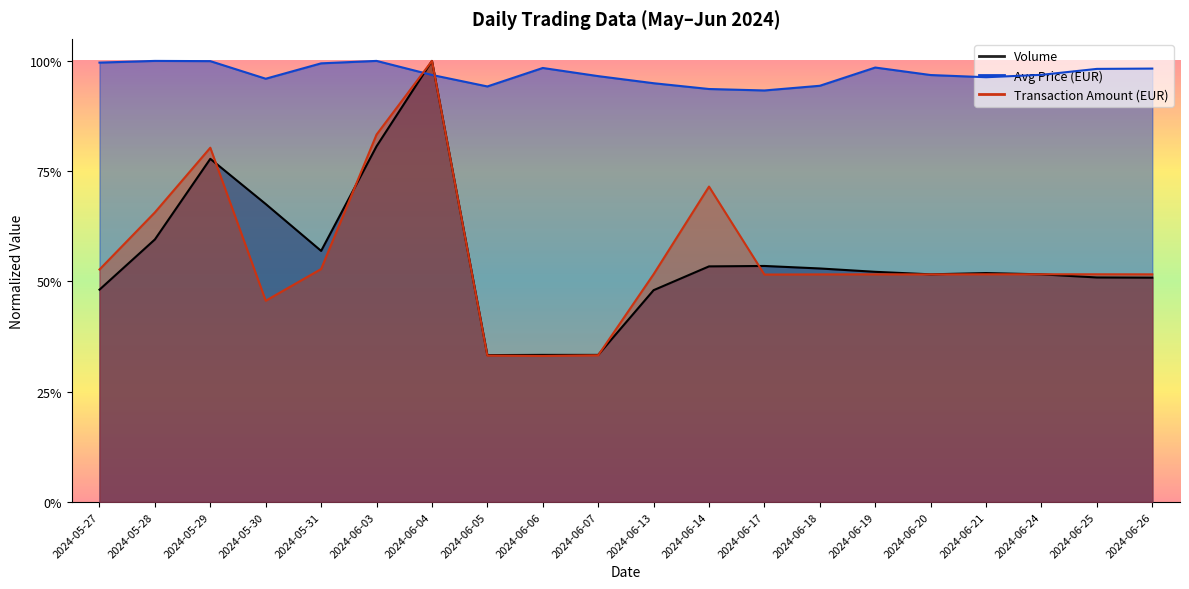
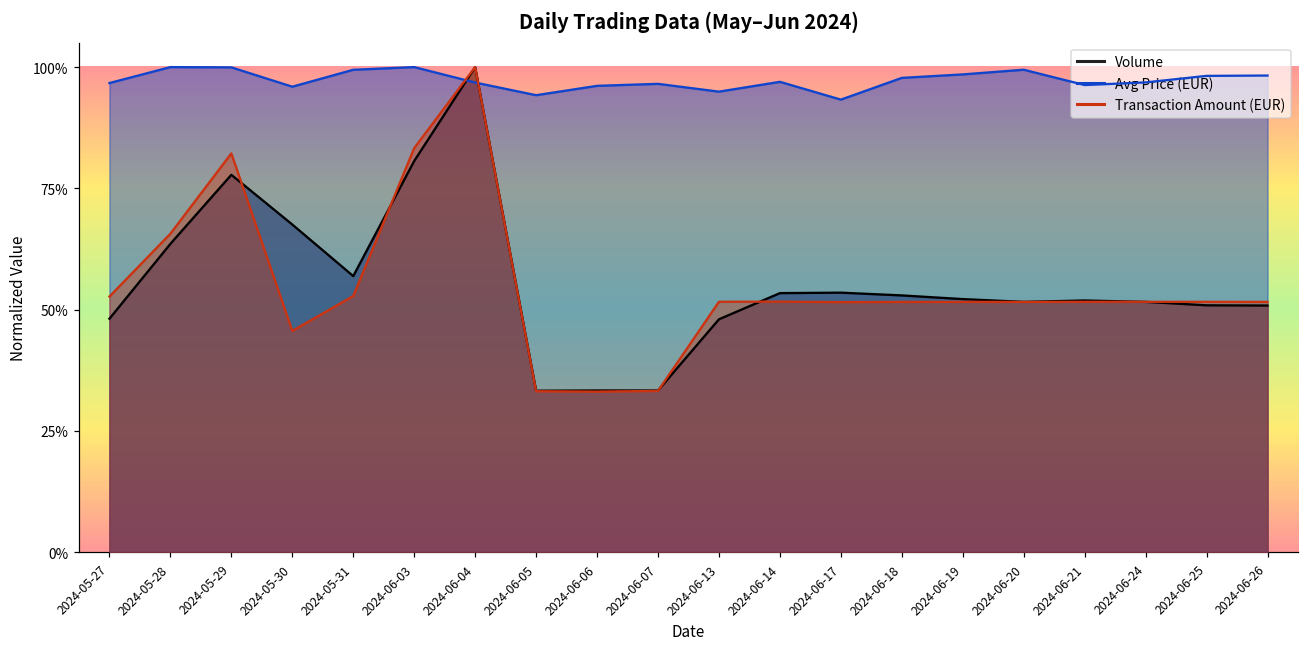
Avg Price (EUR), 2024-05-27: 100% -> 97%
Volume, 2024-05-28: 60% -> 64%
Transaction Amount (EUR), 2024-05-29: 80% -> 82%
Avg Price (EUR), 2024-06-06: 98% -> 96%
Avg Price (EUR), 2024-06-14: 94% -> 97%
Transaction Amount (EUR), 2024-06-14: 72% -> 52%
Avg Price (EUR), 2024-06-18: 94% -> 98%
Avg Price (EUR), 2024-06-20: 97% -> 99%
